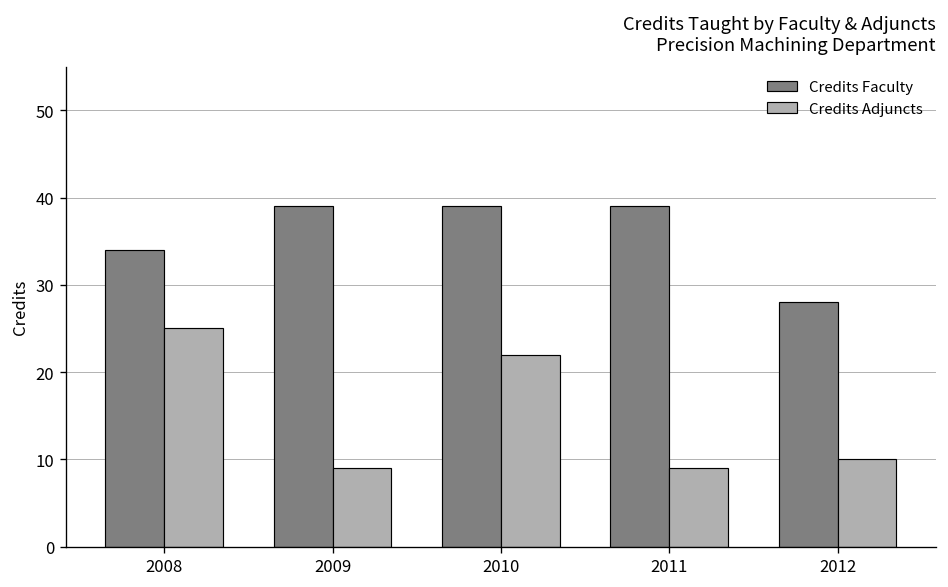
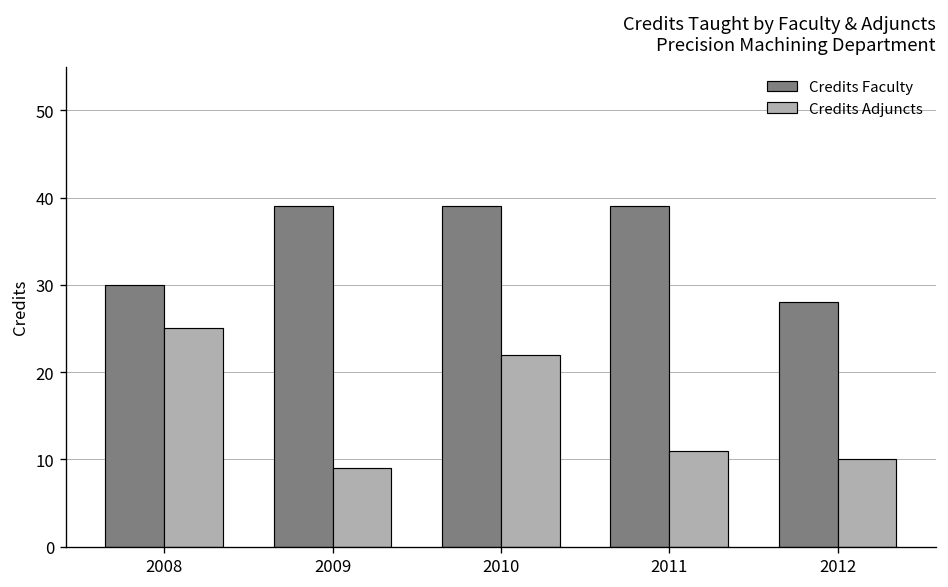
Credits Faculty, 2008: 34 -> 30
Credits Adjuncts, 2011: 9 -> 11
